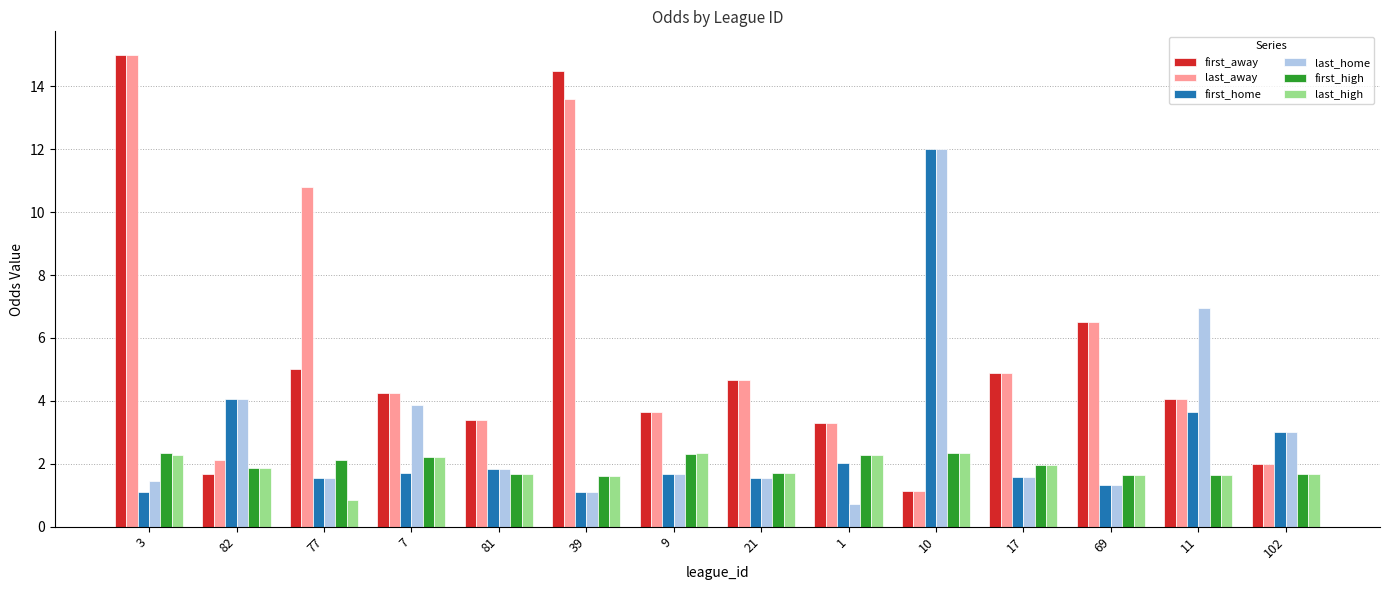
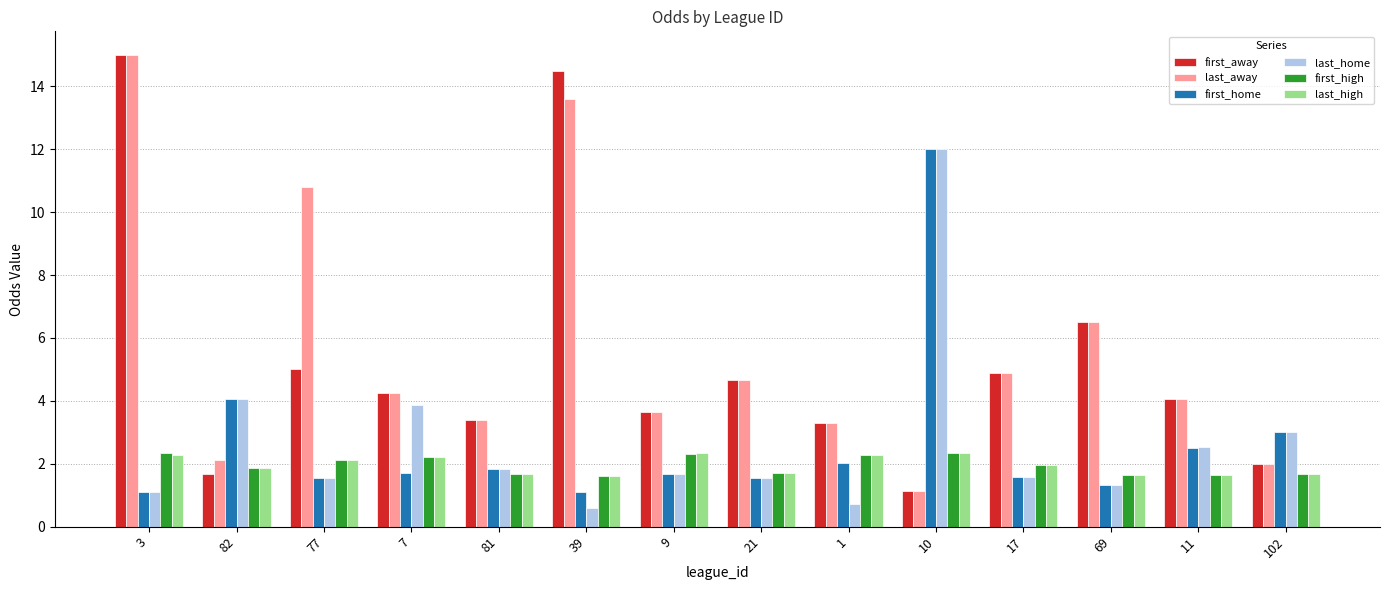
last_home, 3: 1.4 -> 1.1
last_high, 77: 0.9 -> 2.1
last_home, 39: 1.1 -> 0.6
first_home, 11: 3.6 -> 2.5
last_home, 11: 6.9 -> 2.5
